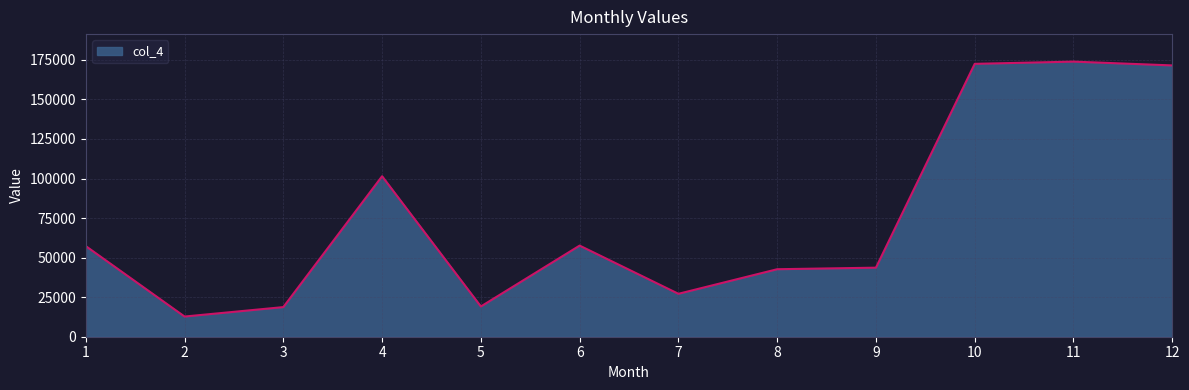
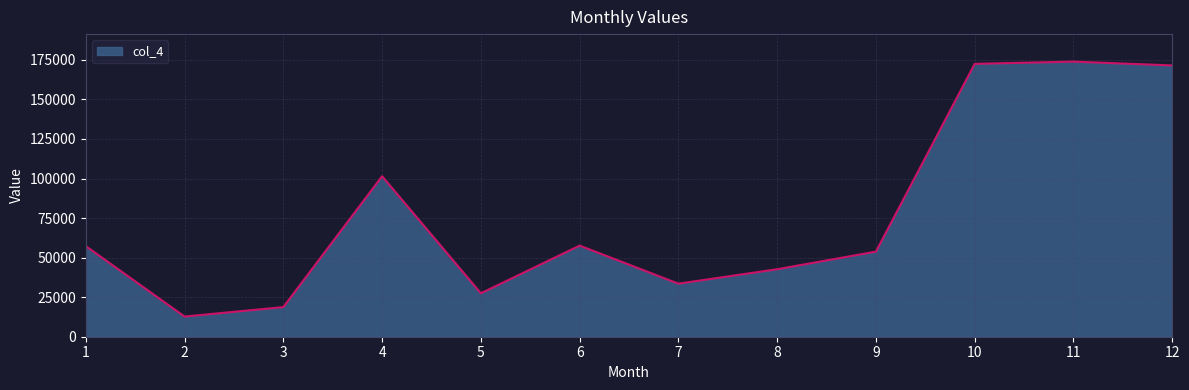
5: 19000 -> 27000
7: 27000 -> 34000
9: 44000 -> 54000
